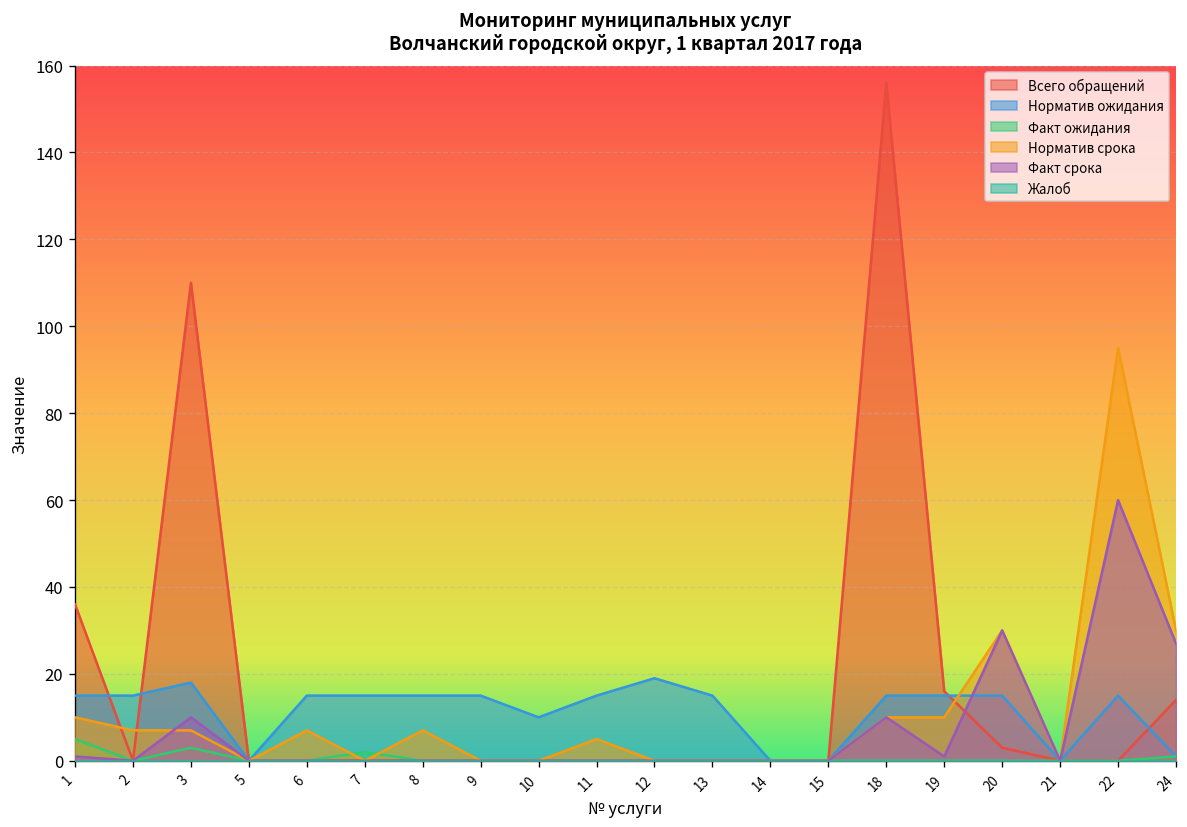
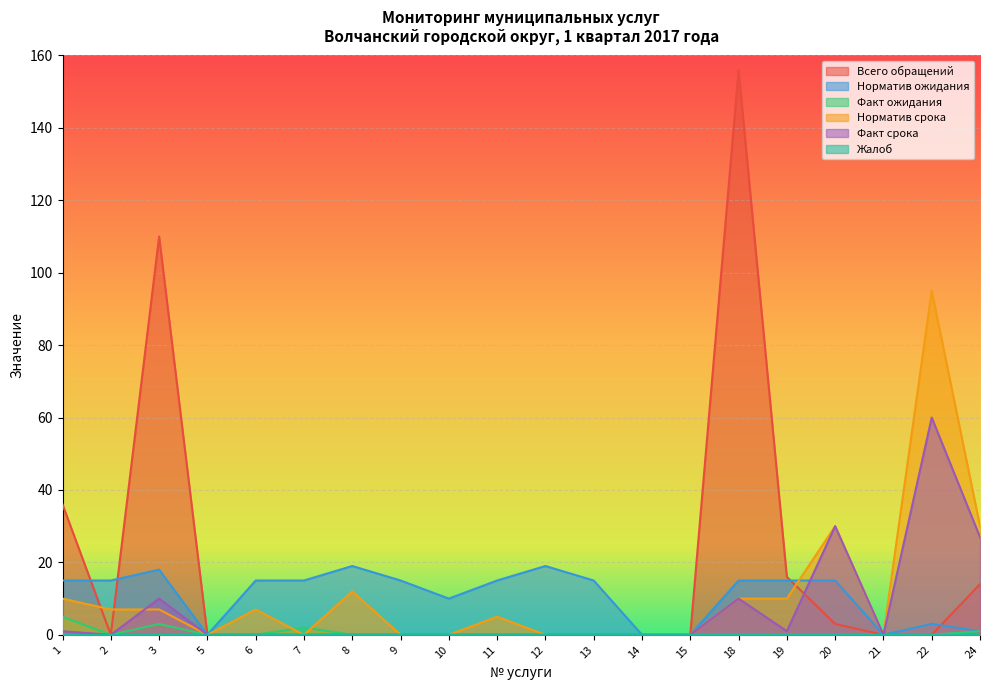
Норматив ожидания, 8: 15 -> 19
Норматив срока, 8: 7 -> 12
Норматив ожидания, 22: 15 -> 3
